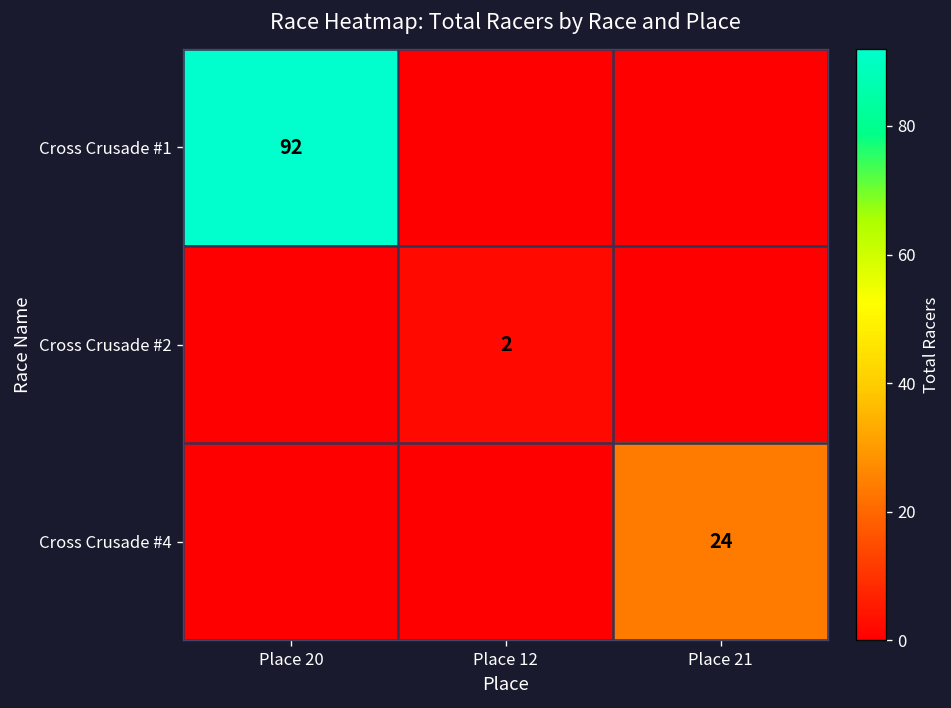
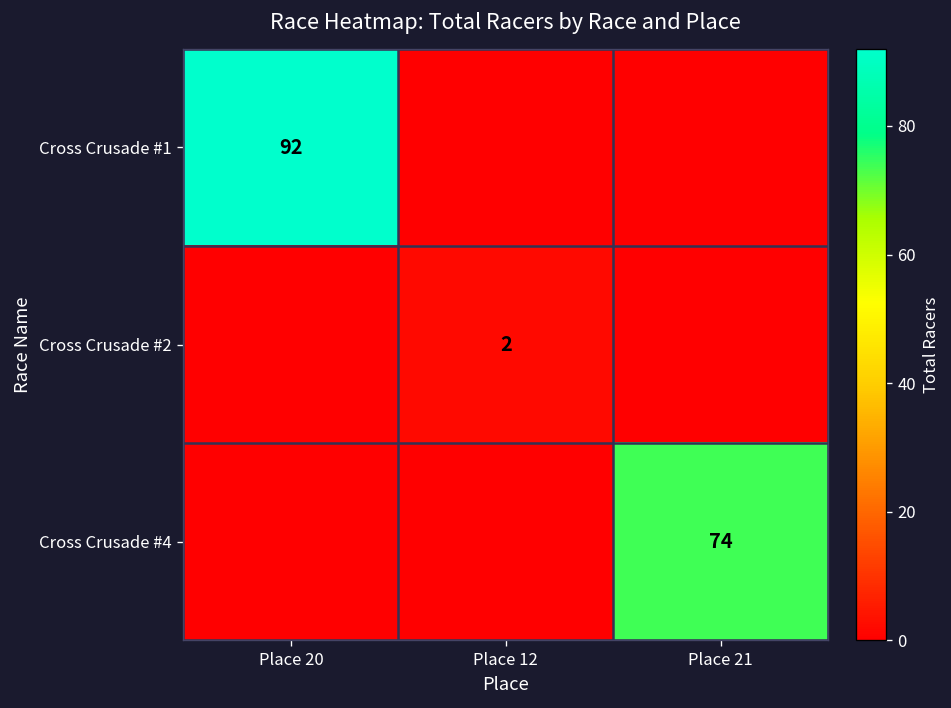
Cross Crusade #4, Place 21: 24 -> 74
